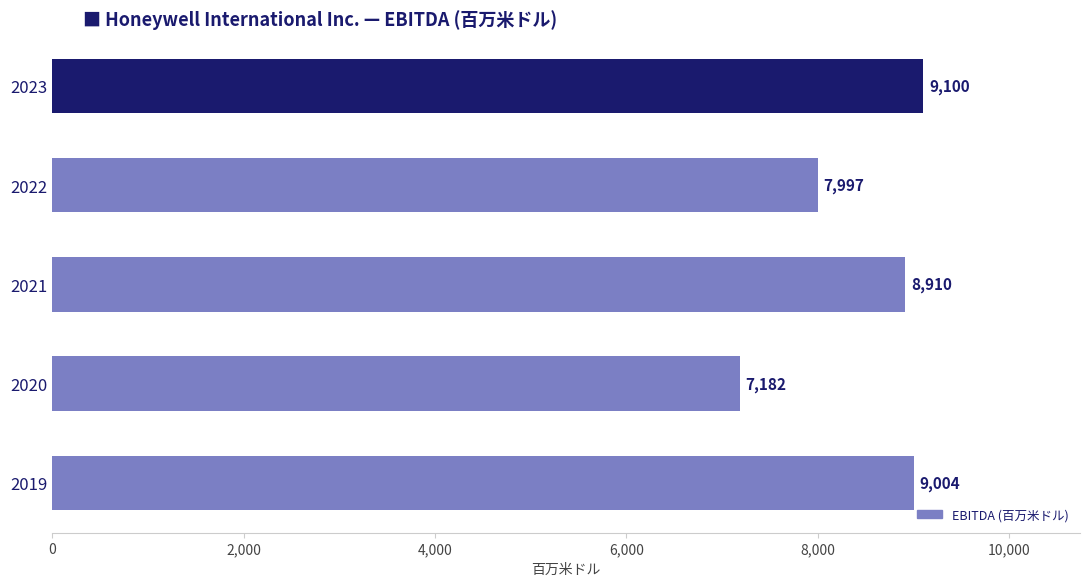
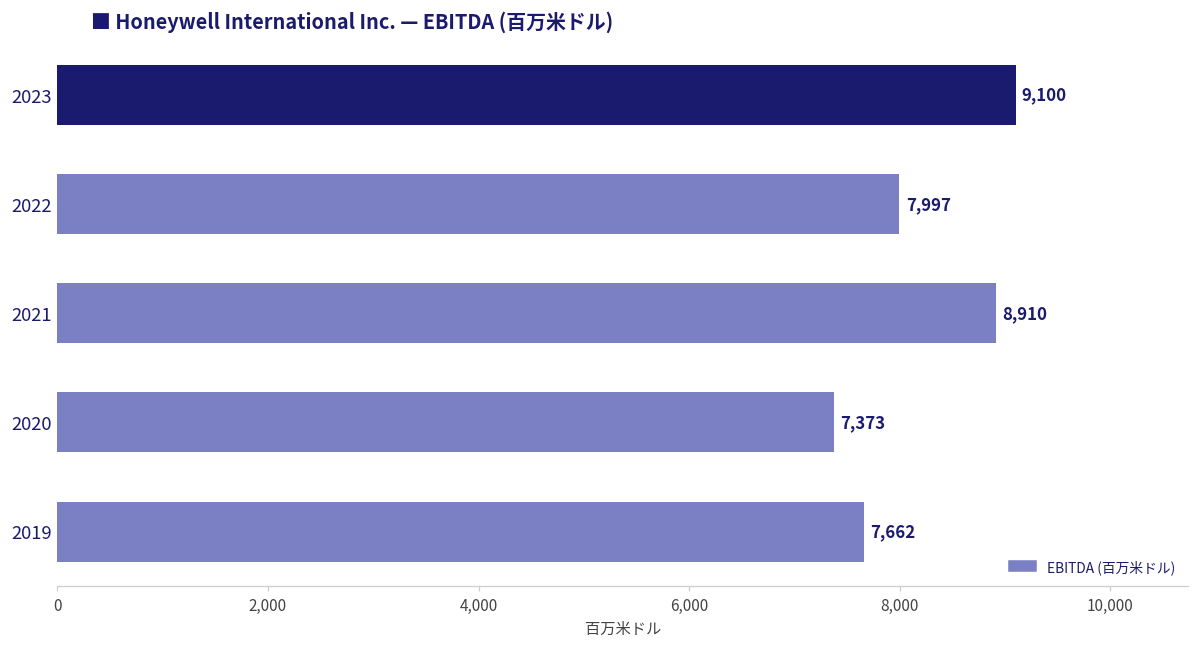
2020: 7,182 -> 7,373
2019: 9,004 -> 7,662
